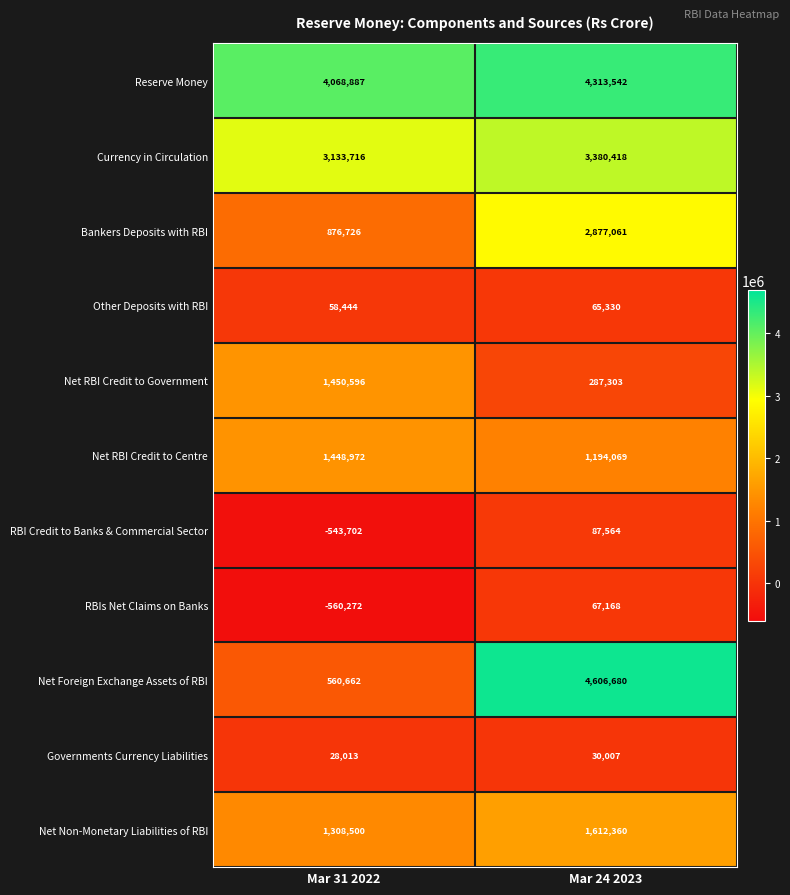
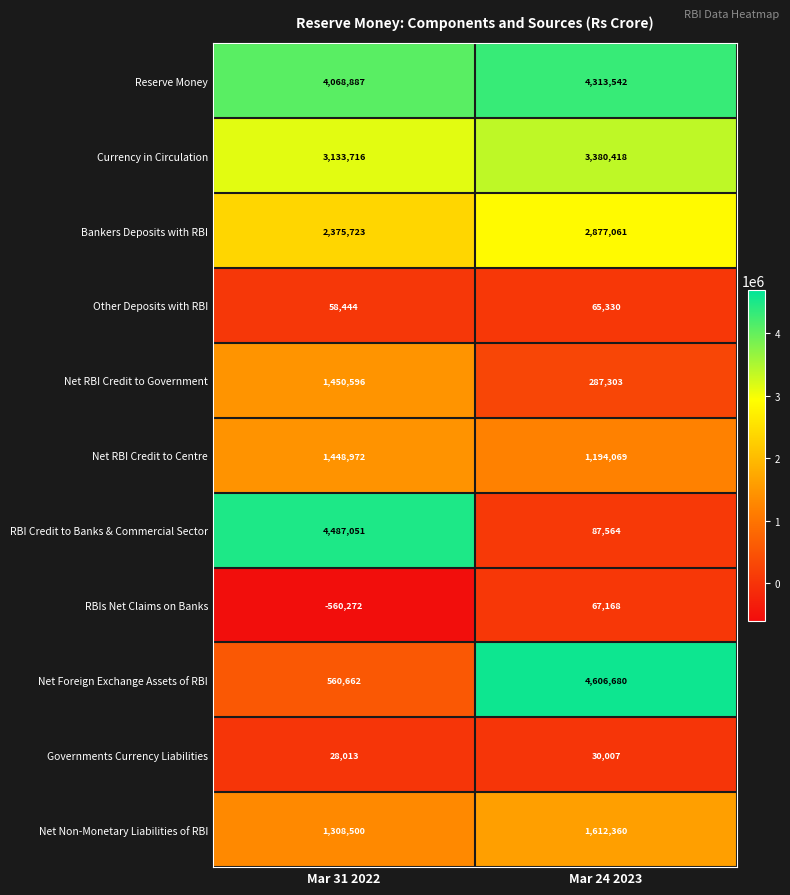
Bankers Deposits with RBI, Mar 31 2022: 876,726 -> 2,375,723
RBI Credit to Banks & Commercial Sector, Mar 31 2022: -543,702 -> 4,487,051
